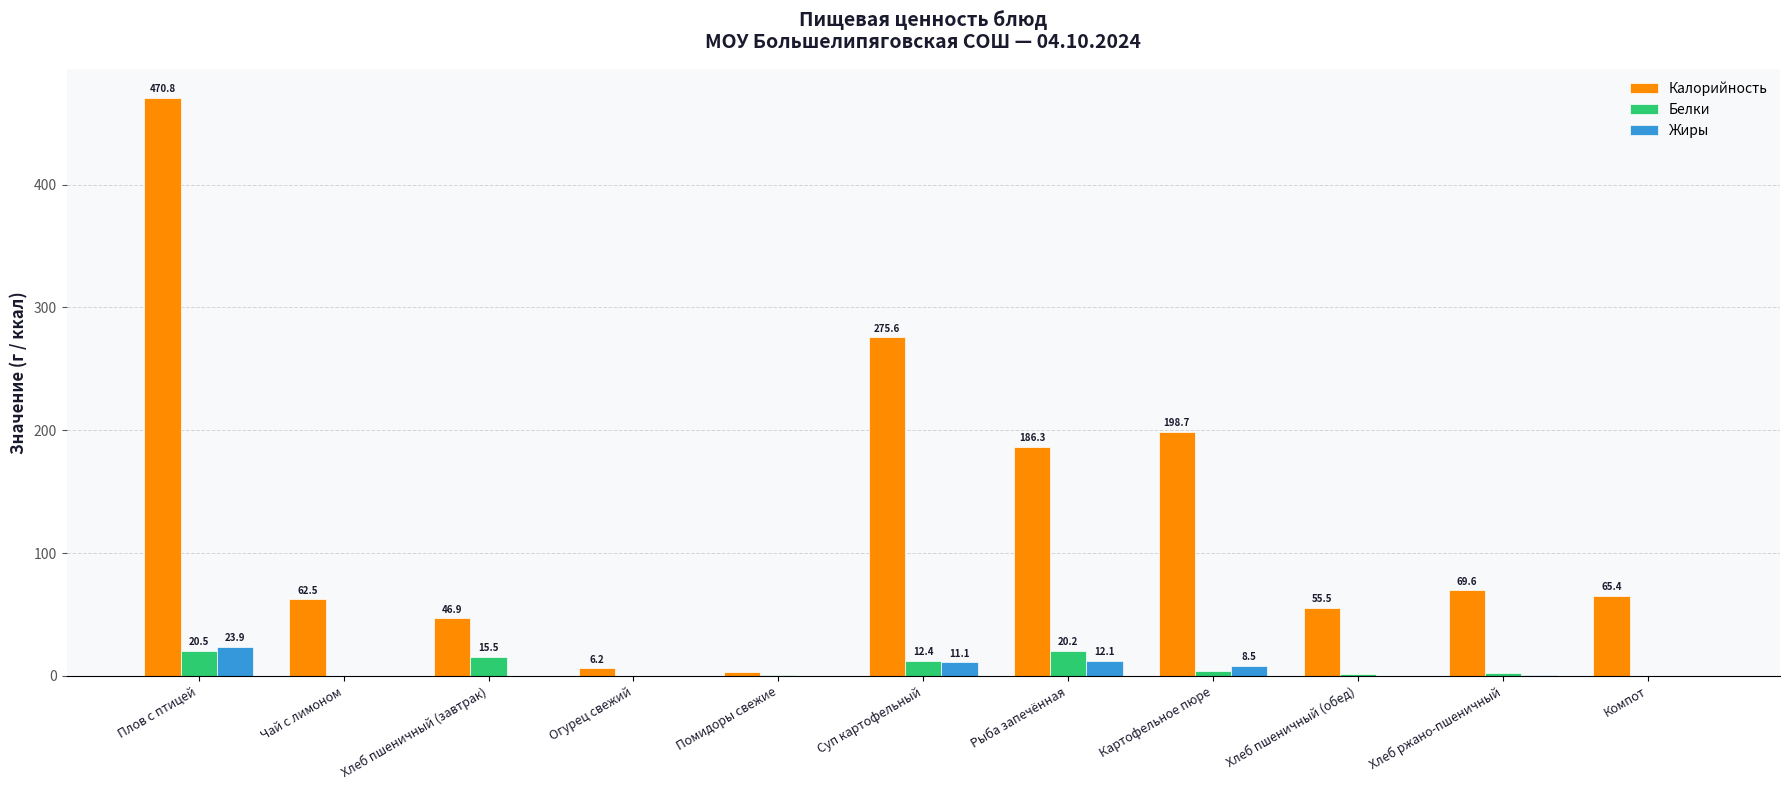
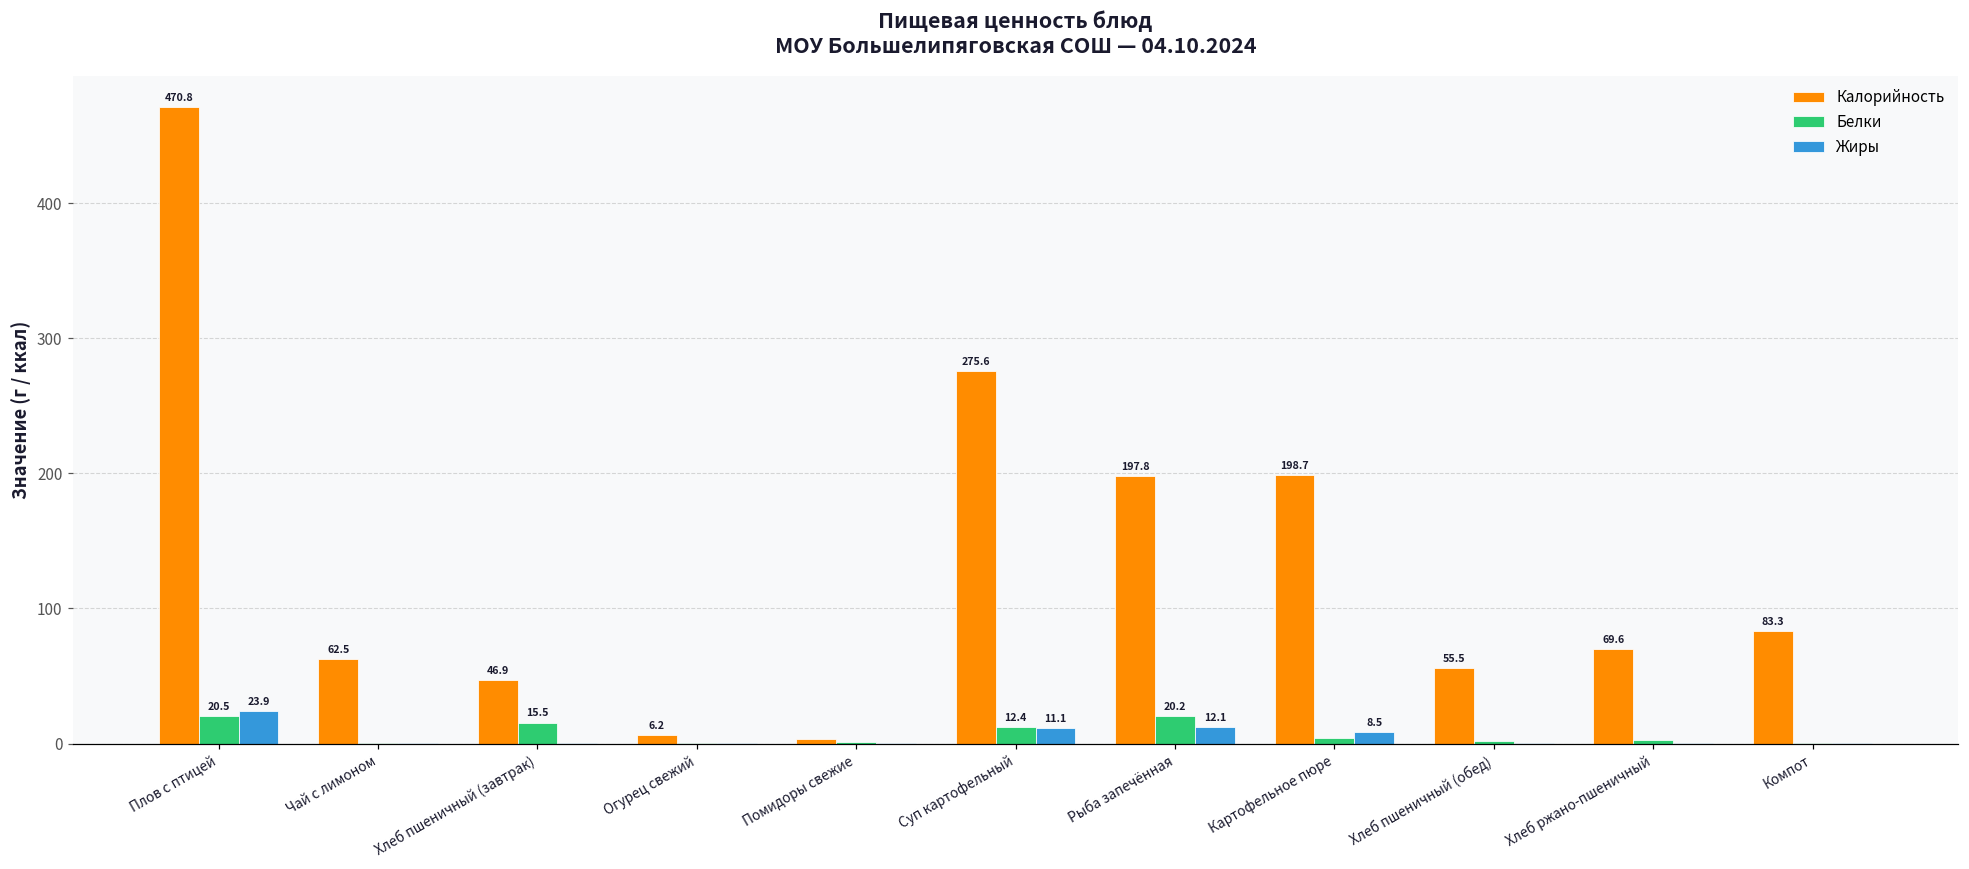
Калорийность, Рыба запечённая: 186.3 -> 197.8
Калорийность, Компот: 65.4 -> 83.3
